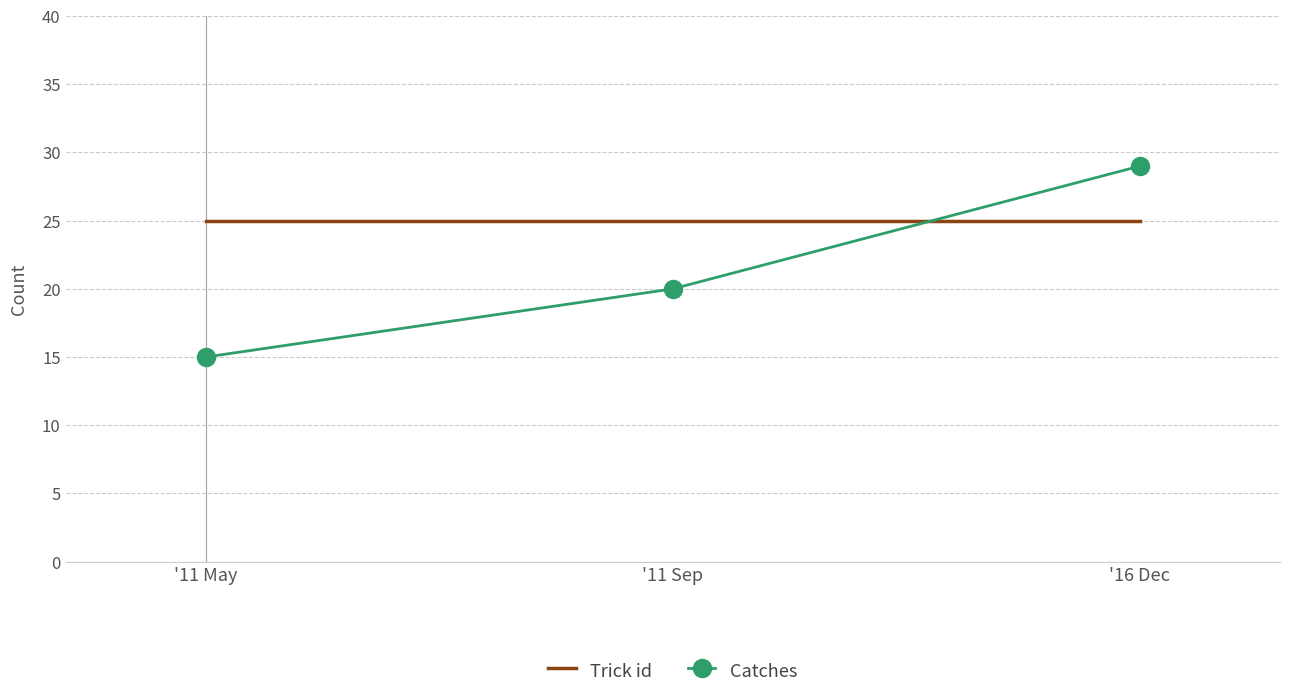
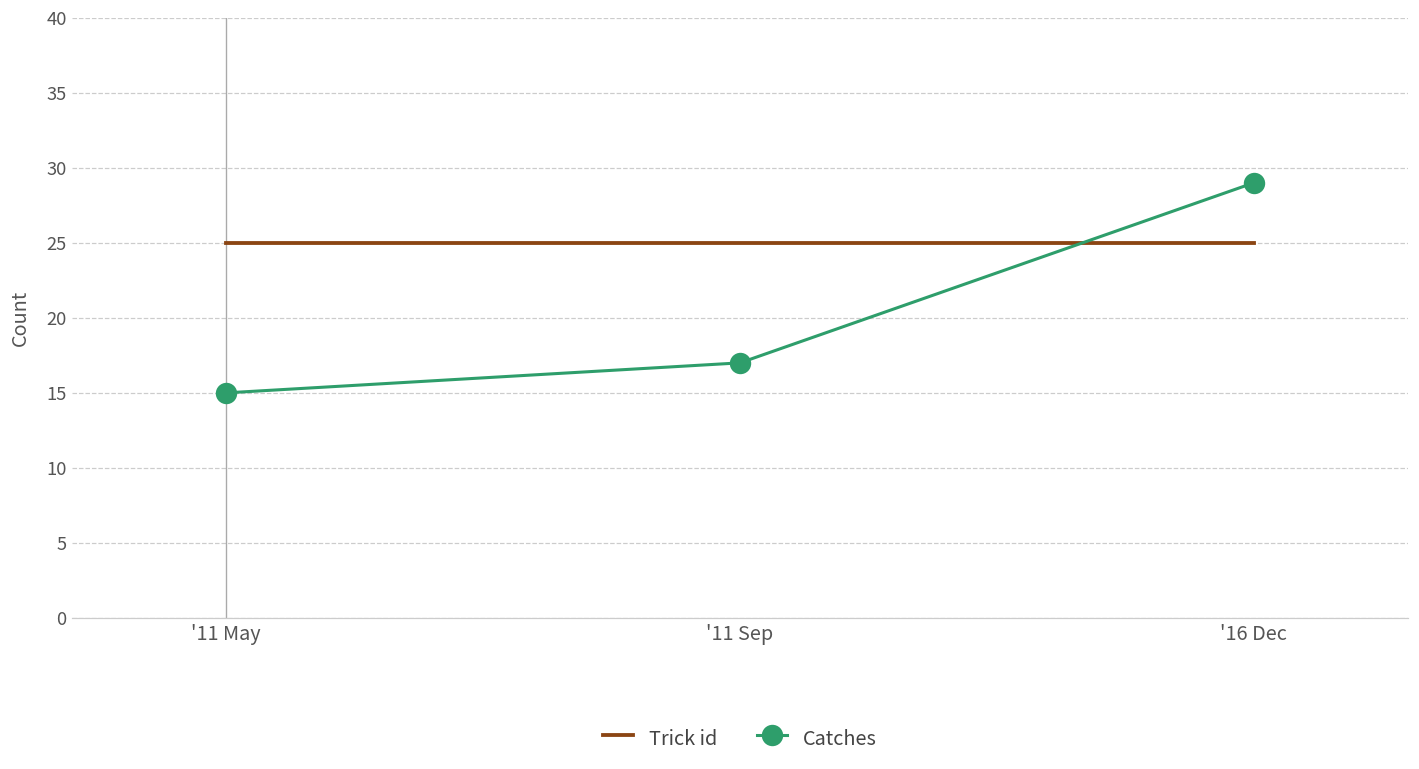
Catches, '11 Sep: 20 -> 17
